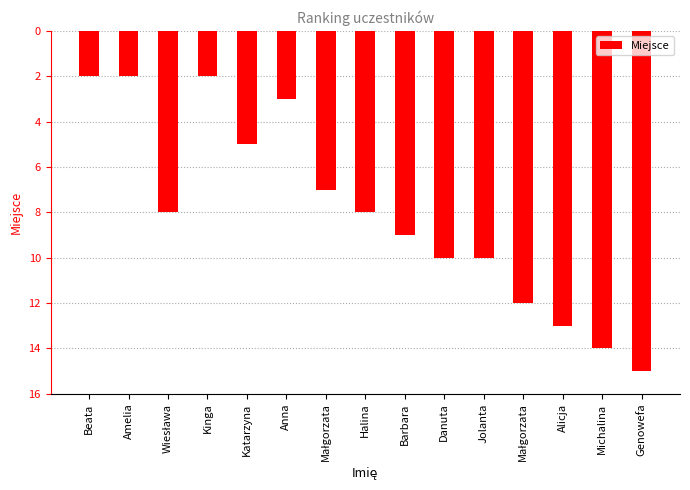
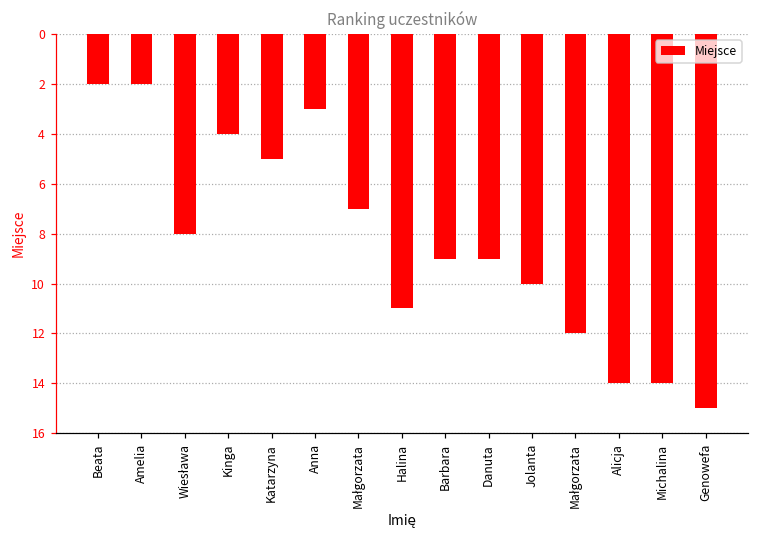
Kinga: 2 -> 4
Halina: 8 -> 11
Danuta: 10 -> 9
Alicja: 13 -> 14
